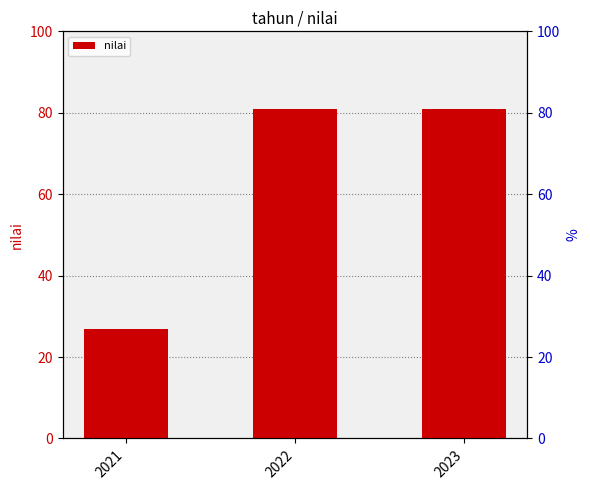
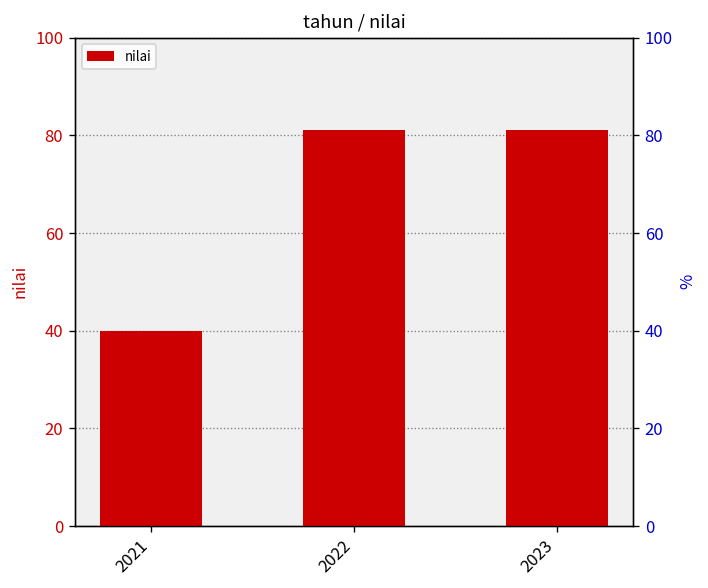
2021: 27 -> 40
